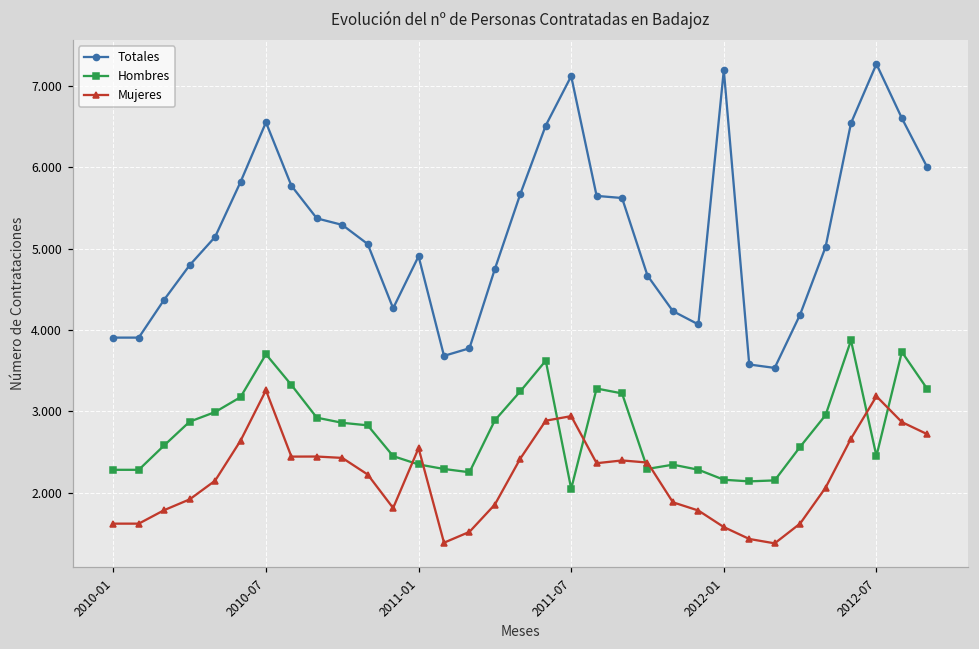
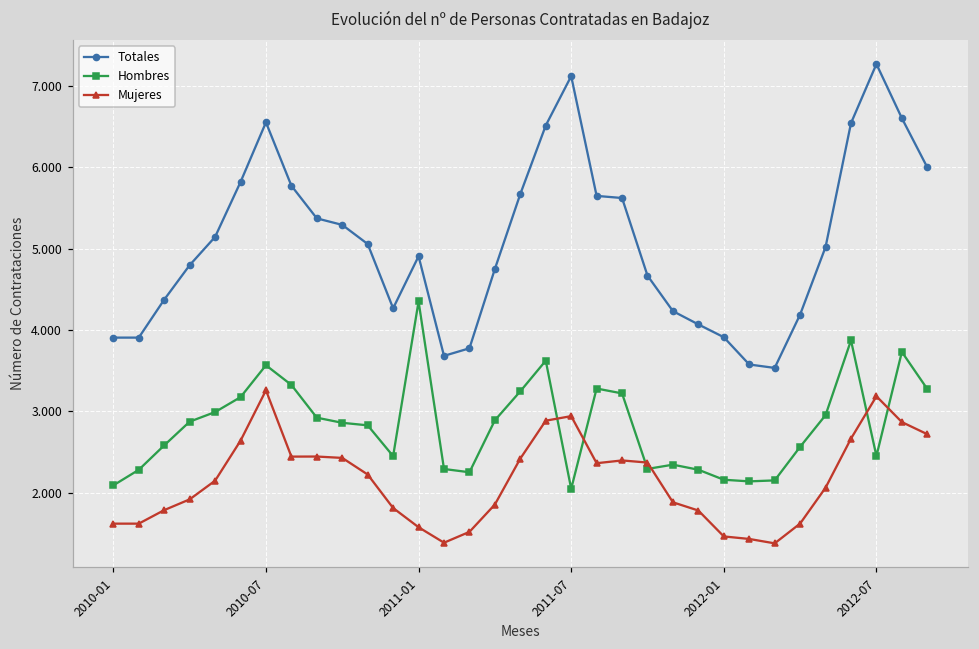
Hombres, 2010-01: 2.3 -> 2.1
Hombres, 2010-07: 3.7 -> 3.6
Hombres, 2011-01: 2.4 -> 4.4
Mujeres, 2011-01: 2.6 -> 1.6
Totales, 2012-01: 7.2 -> 3.9
Mujeres, 2012-01: 1.6 -> 1.5
